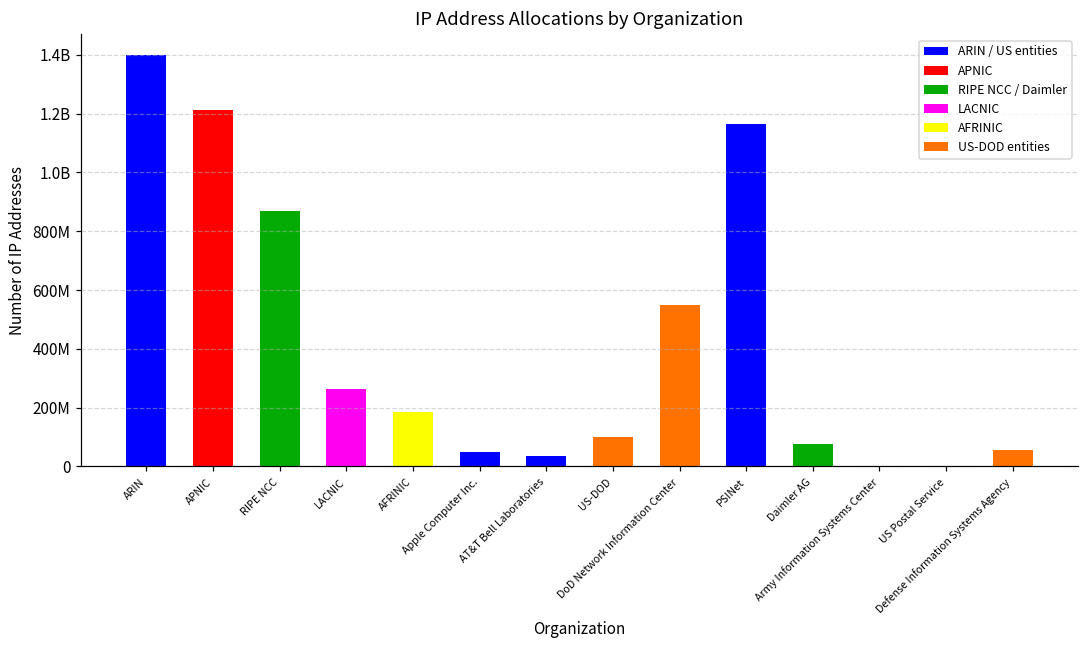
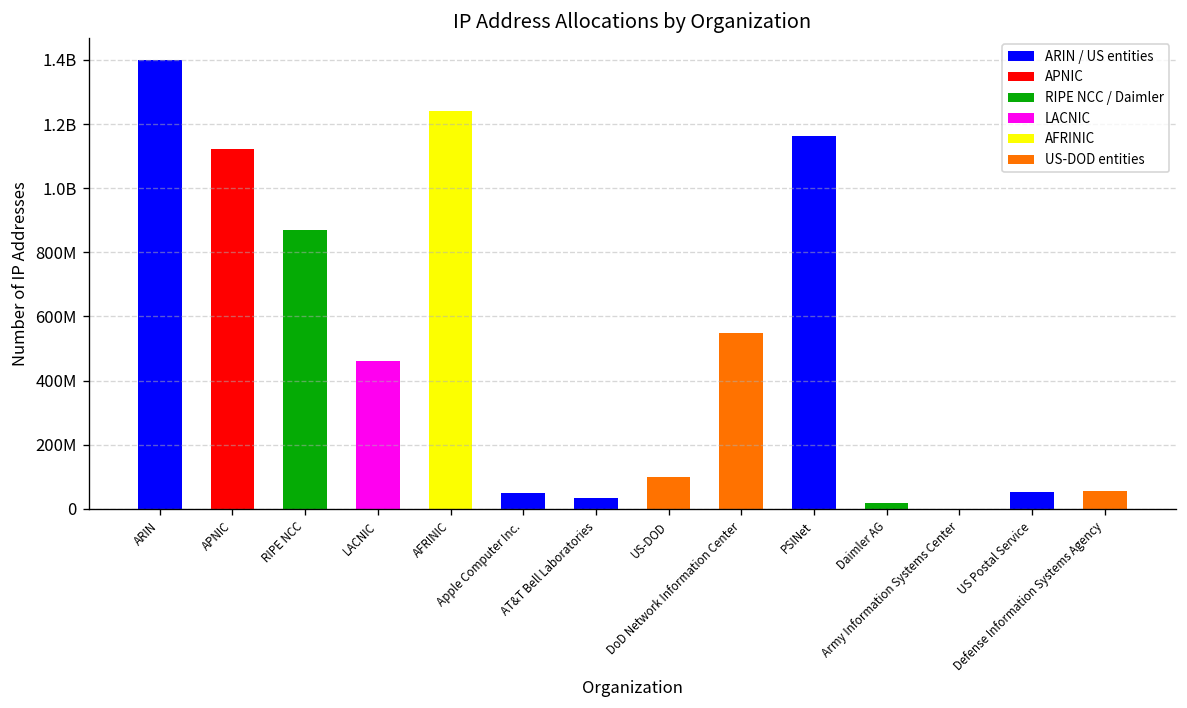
APNIC: 1210000000 -> 1120000000
LACNIC: 260000000 -> 460000000
AFRINIC: 180000000 -> 1240000000
Daimler AG: 80000000 -> 20000000
US Postal Service: 0 -> 50000000
